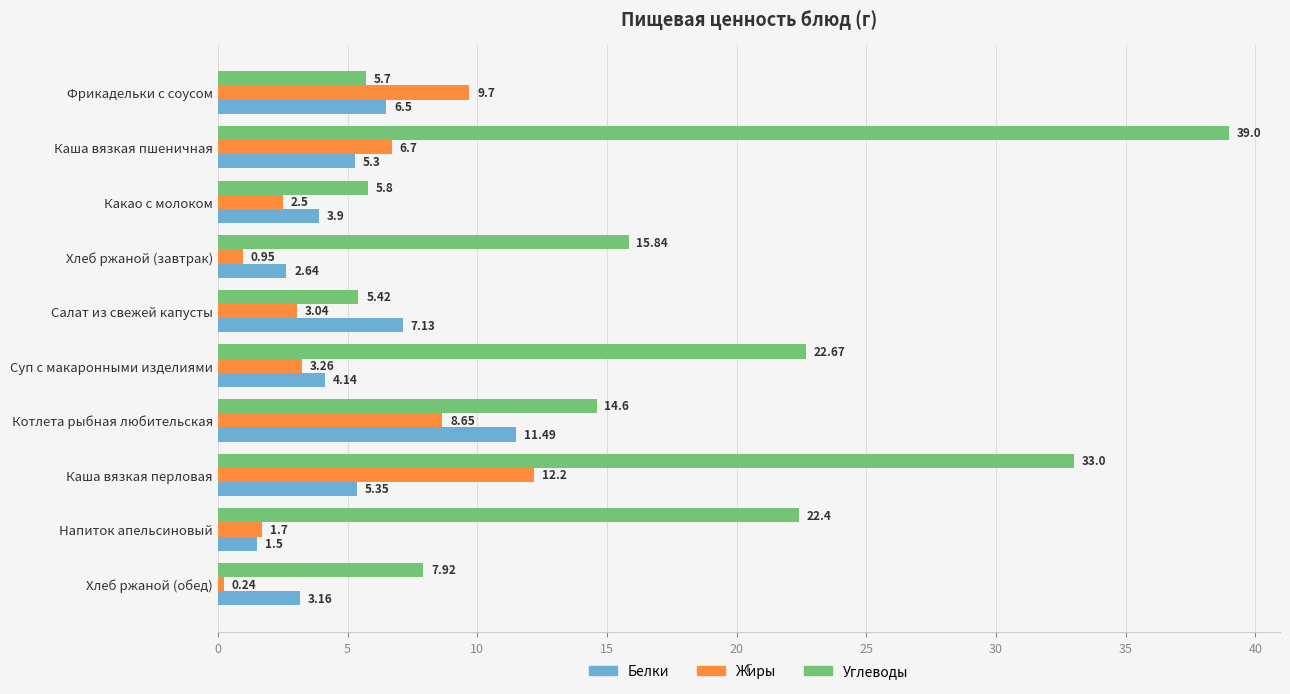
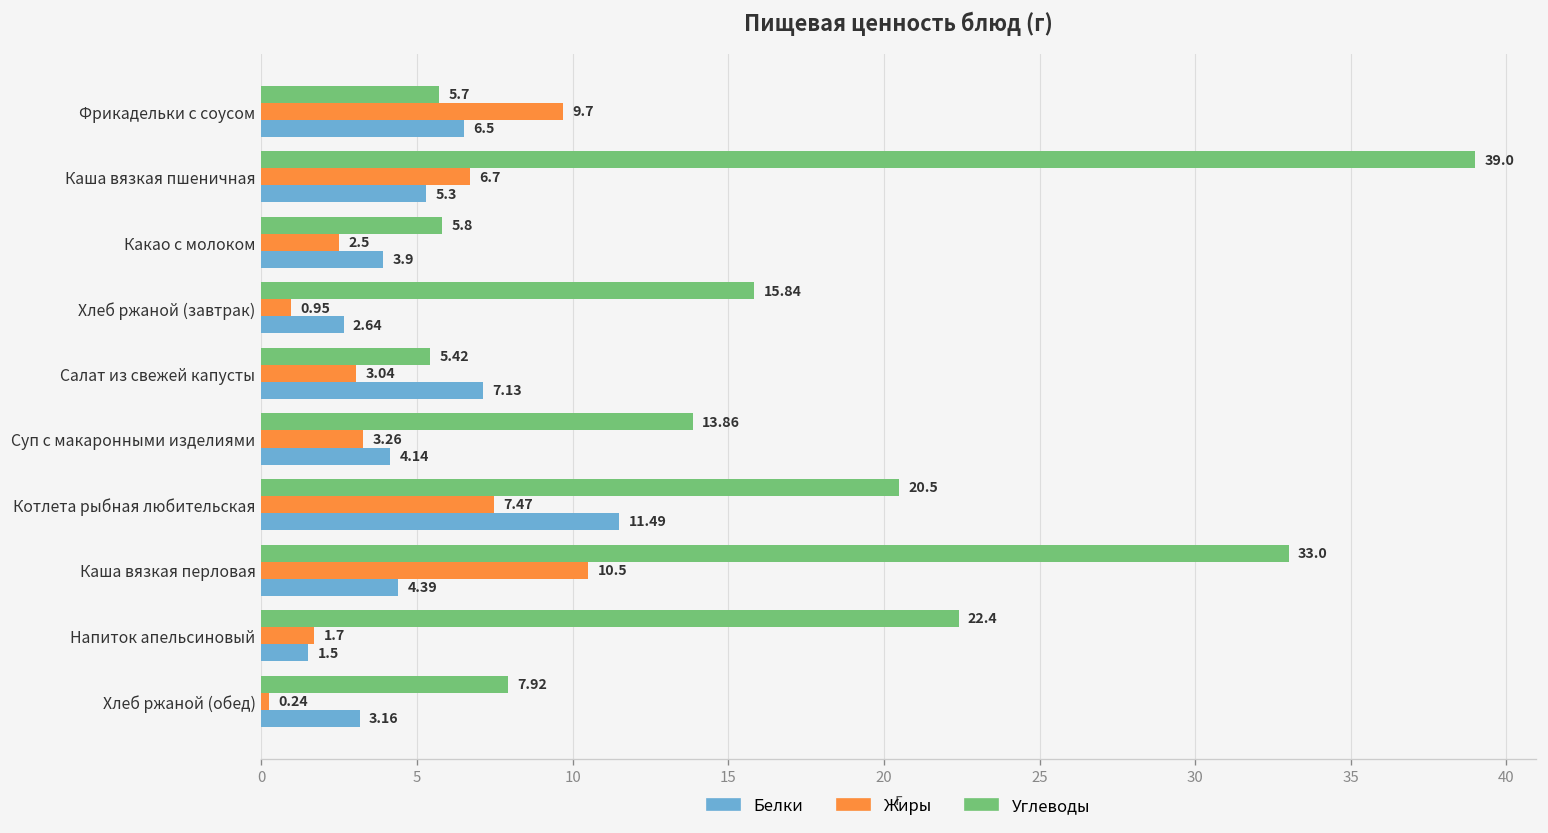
Углеводы, Суп с макаронными изделиями: 22.67 -> 13.86
Углеводы, Котлета рыбная любительская: 14.6 -> 20.5
Жиры, Котлета рыбная любительская: 8.65 -> 7.47
Жиры, Каша вязкая перловая: 12.2 -> 10.5
Белки, Каша вязкая перловая: 5.35 -> 4.39
